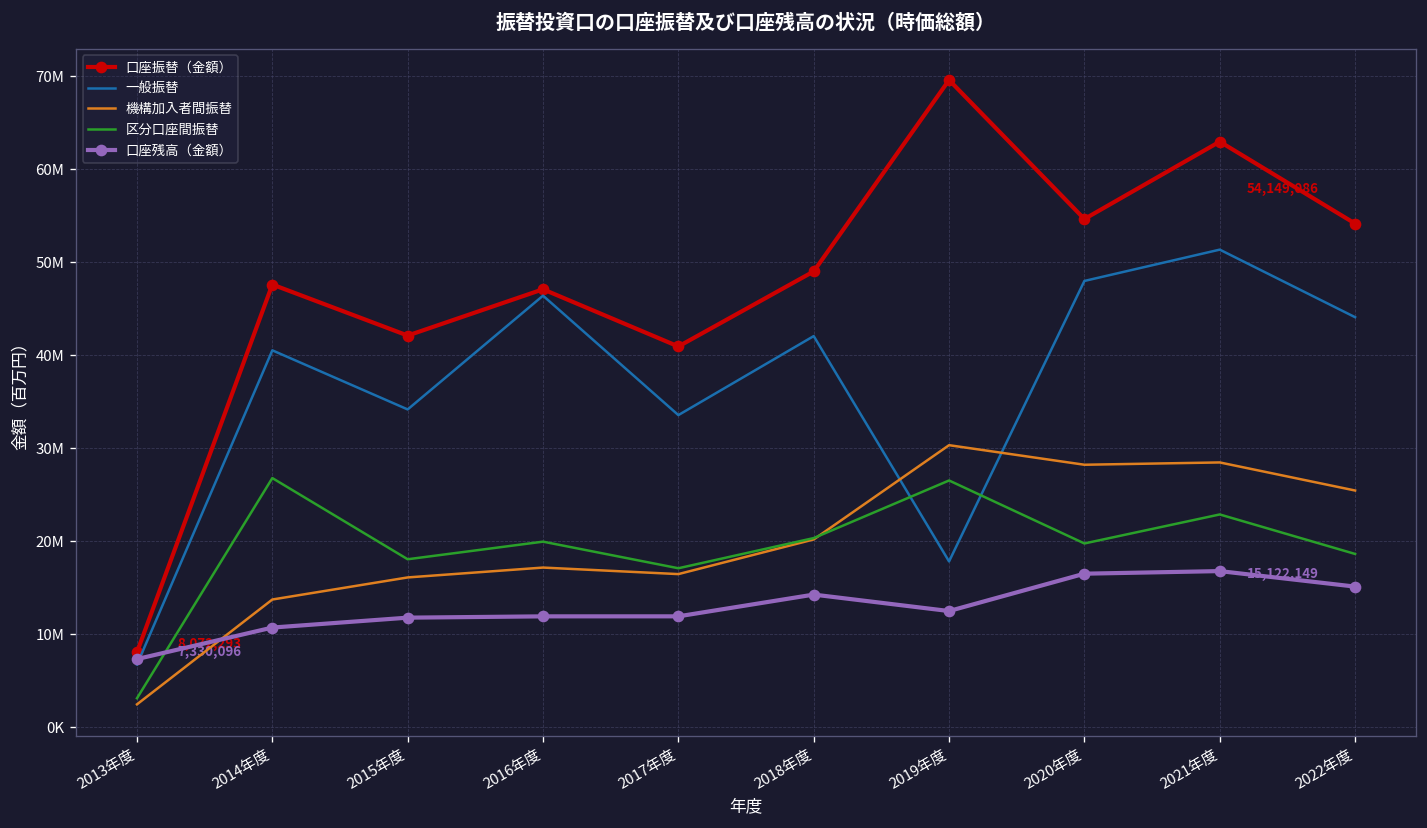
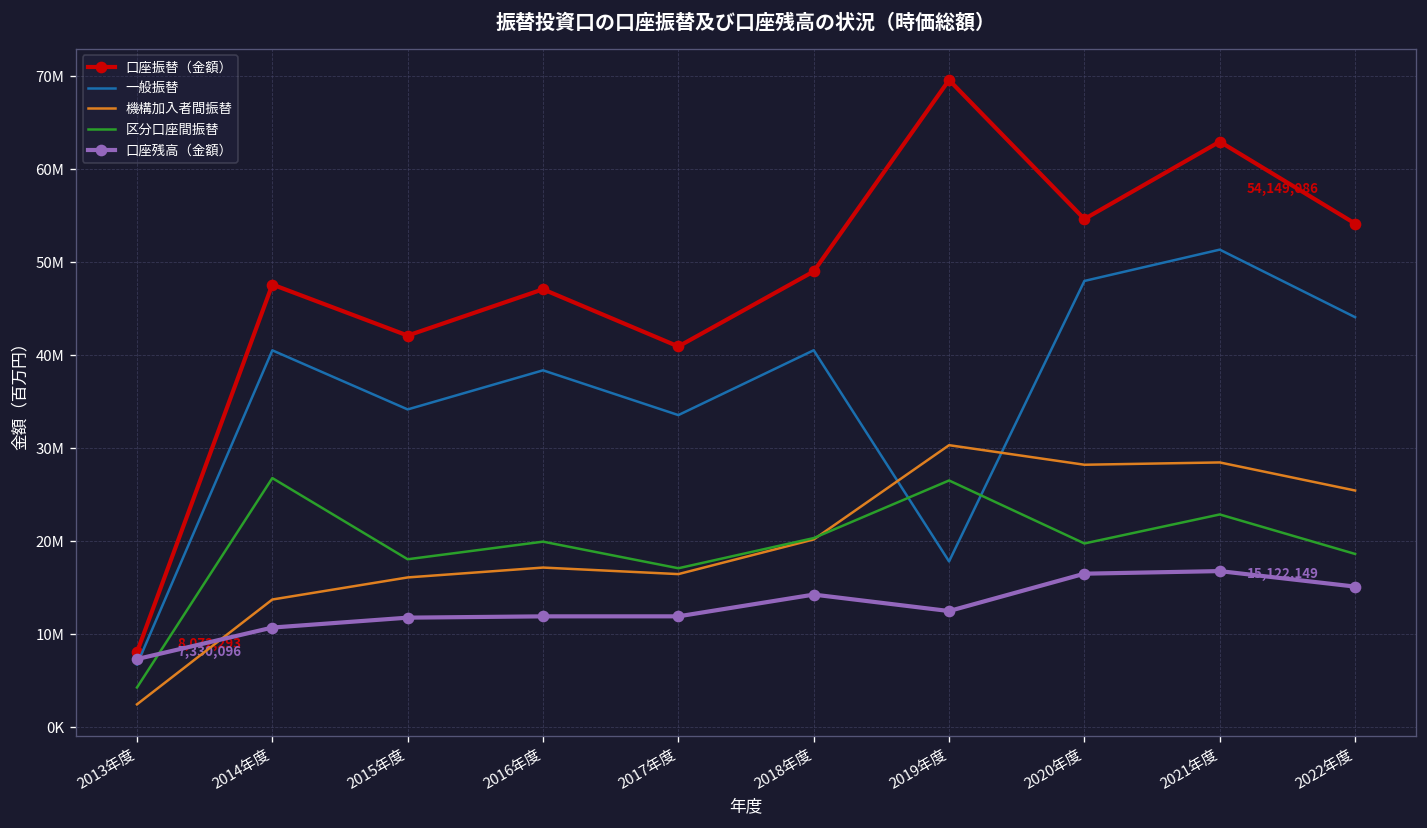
区分口座間振替, 2013年度: 3000000 -> 4000000
一般振替, 2016年度: 46000000 -> 38000000
一般振替, 2018年度: 42000000 -> 41000000
